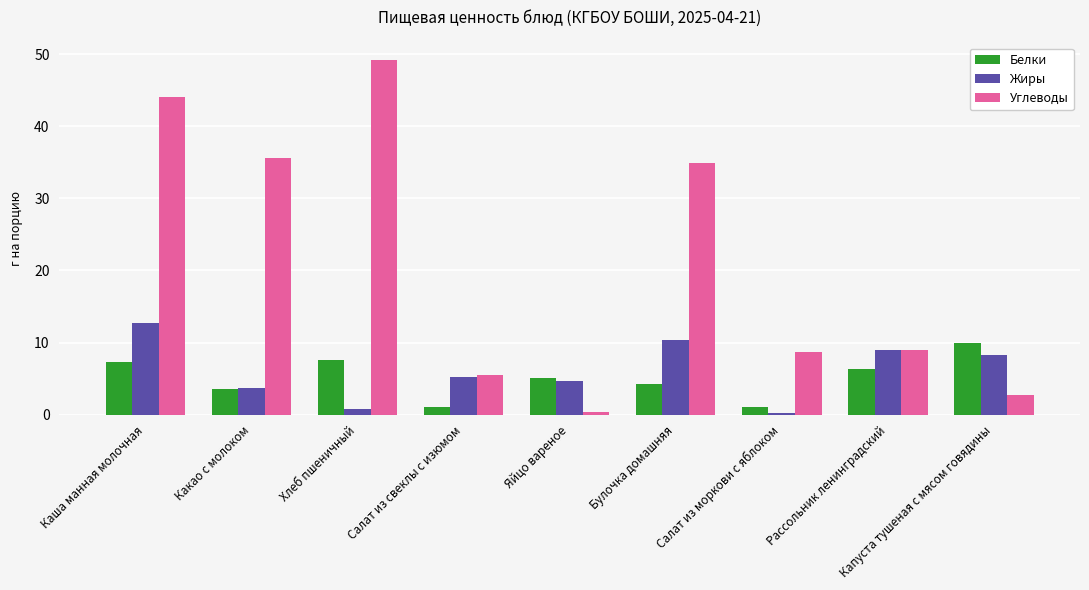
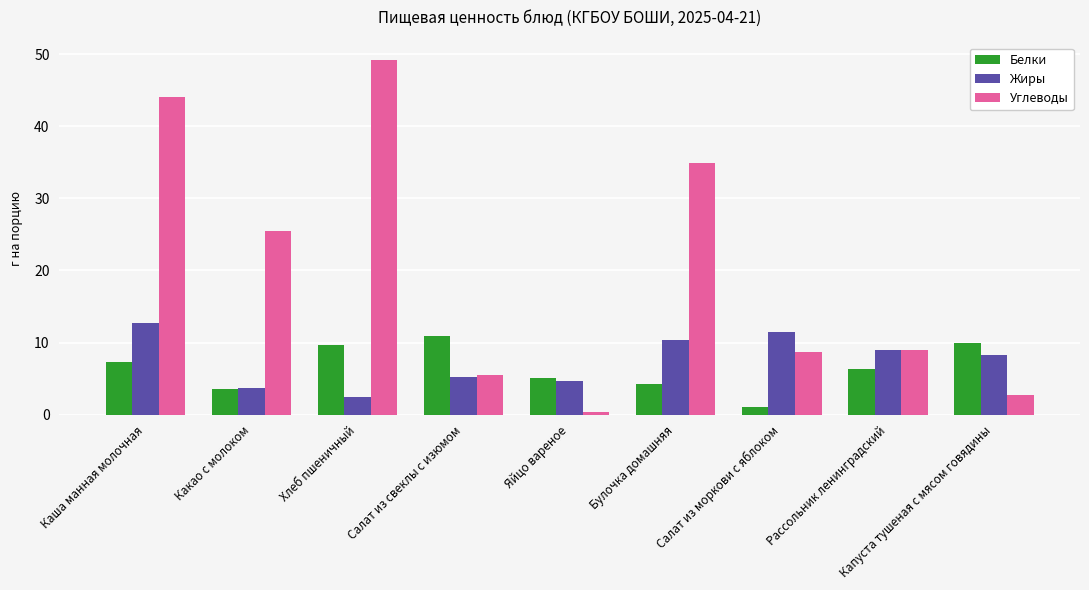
Углеводы, Какао с молоком: 36 -> 25
Белки, Хлеб пшеничный: 8 -> 10
Жиры, Хлеб пшеничный: 1 -> 3
Белки, Салат из свеклы с изюмом: 1 -> 11
Жиры, Салат из моркови с яблоком: 0 -> 11
